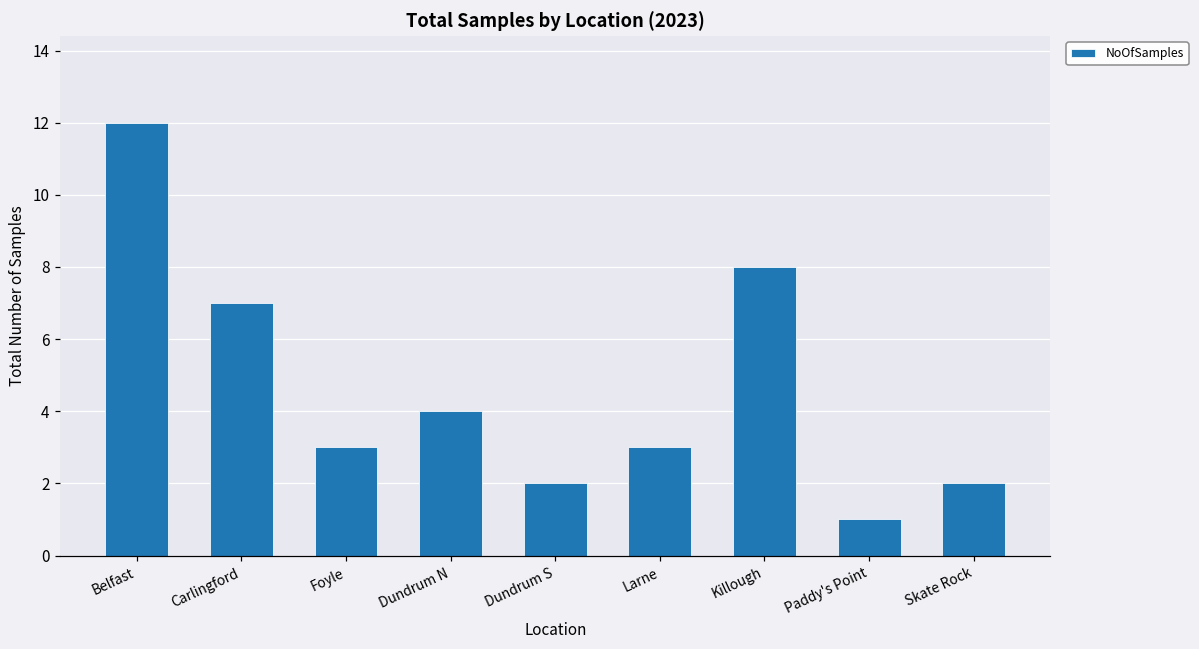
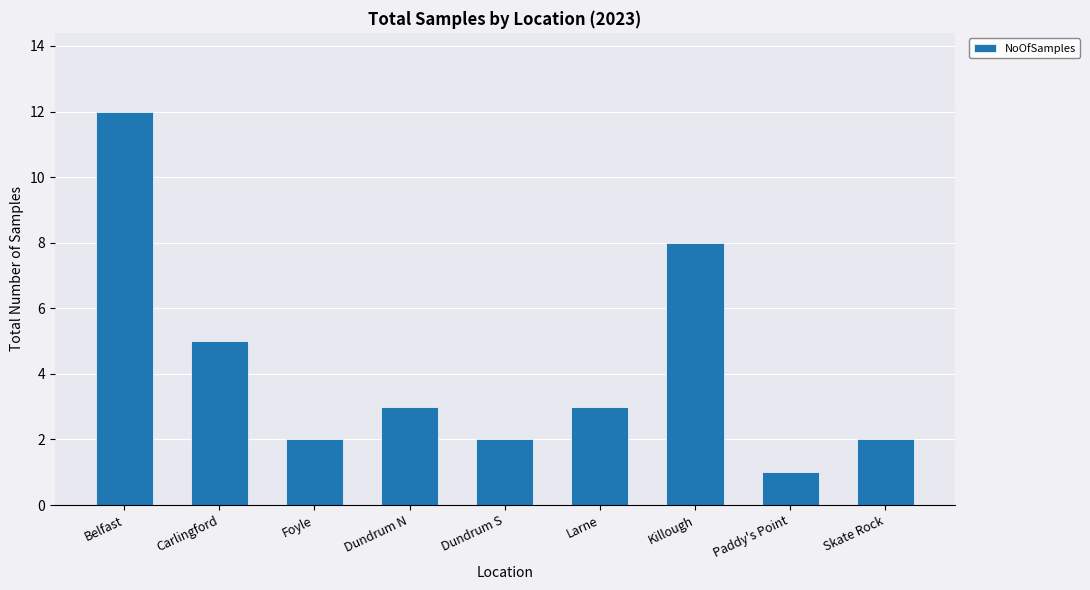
Carlingford: 7 -> 5
Foyle: 3 -> 2
Dundrum N: 4 -> 3
